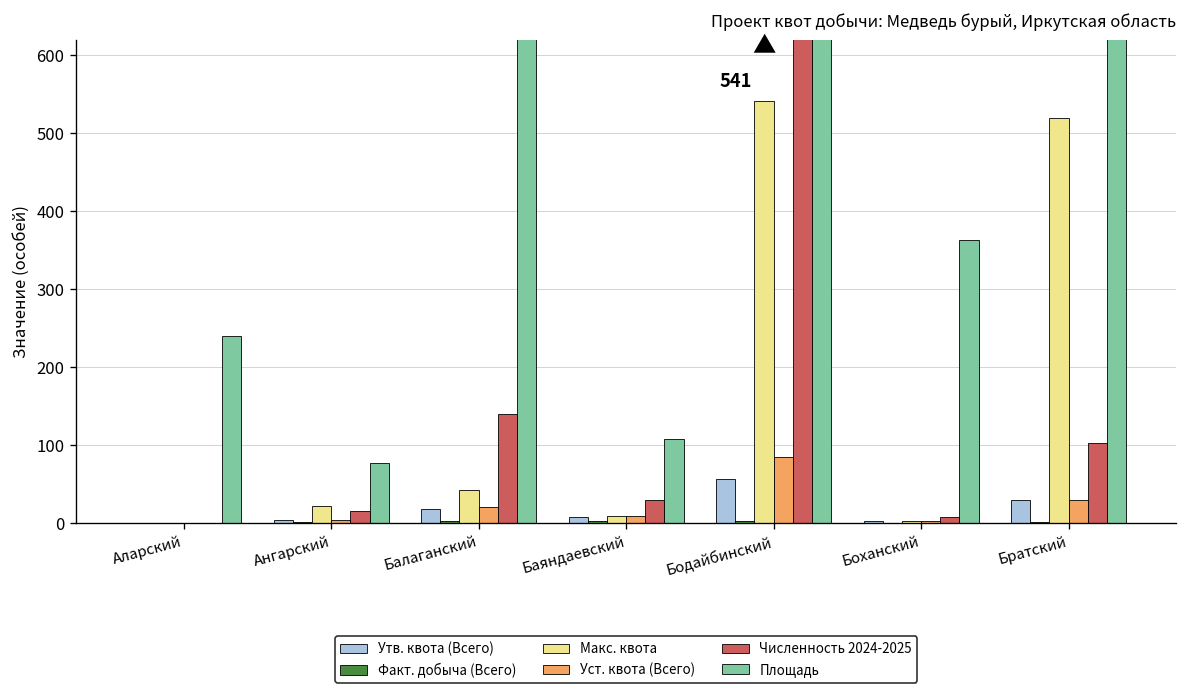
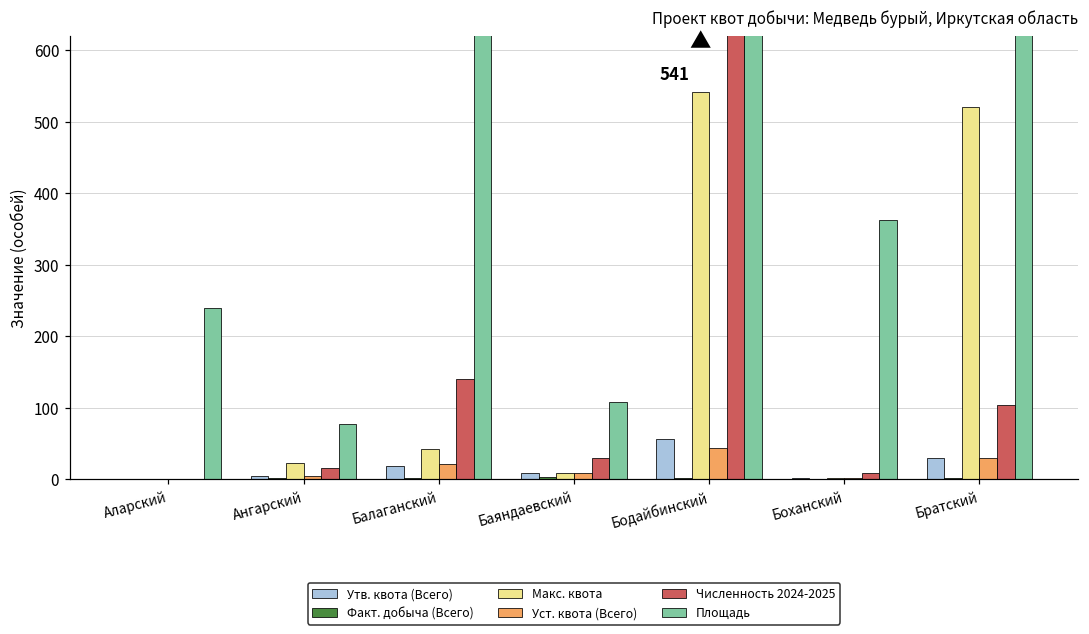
Уст. квота (Всего), Бодайбинский: 90 -> 40
